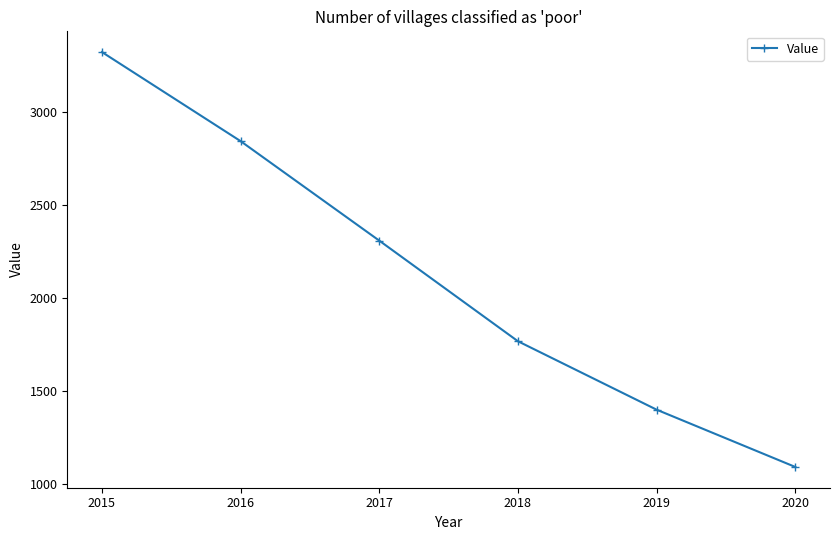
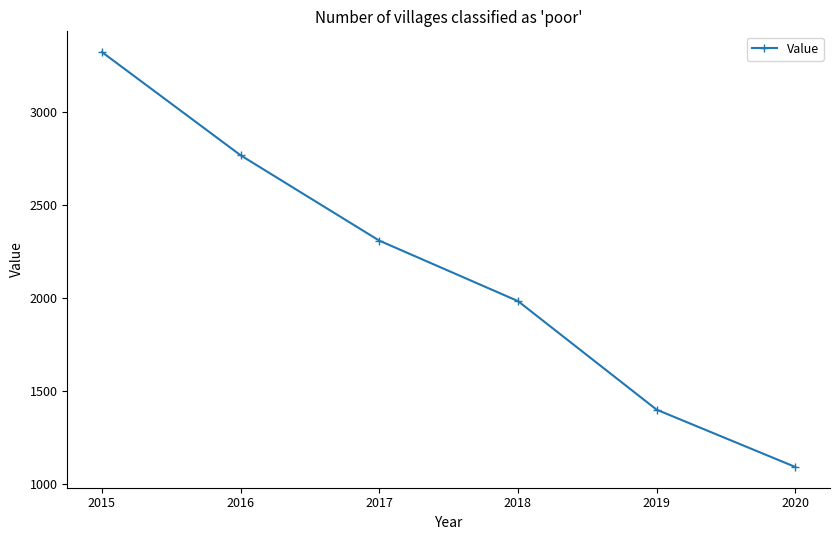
2016: 2840 -> 2770
2018: 1770 -> 1980
